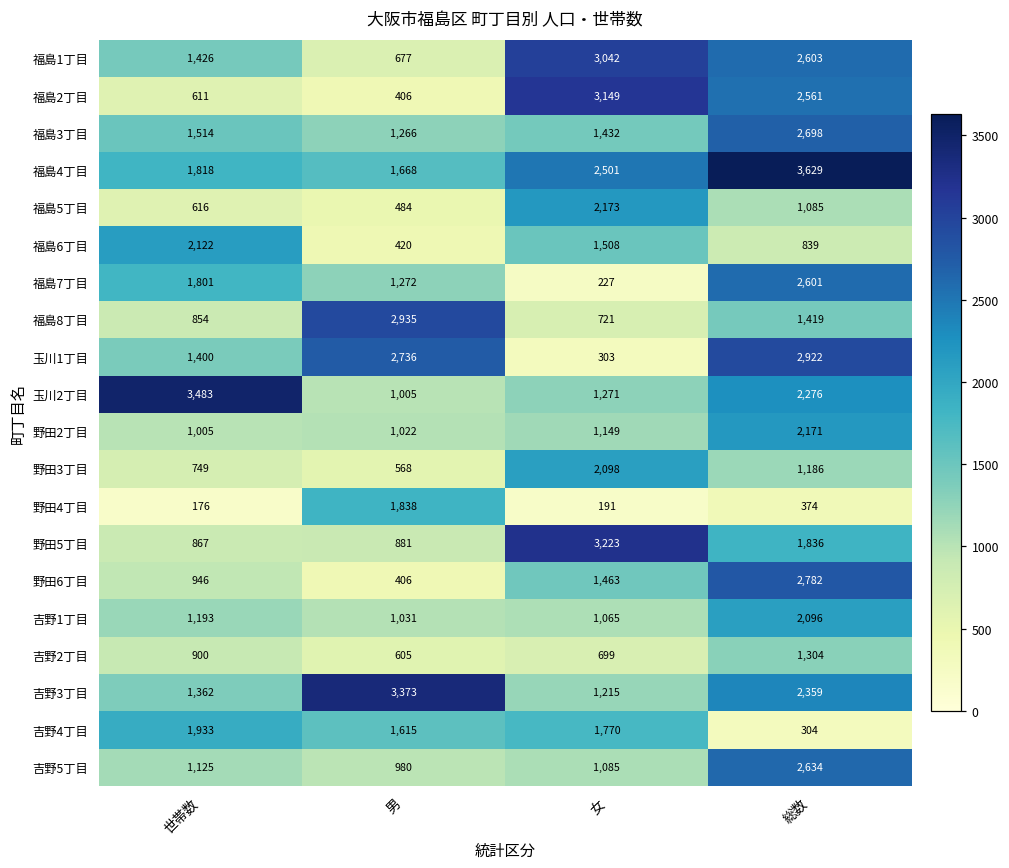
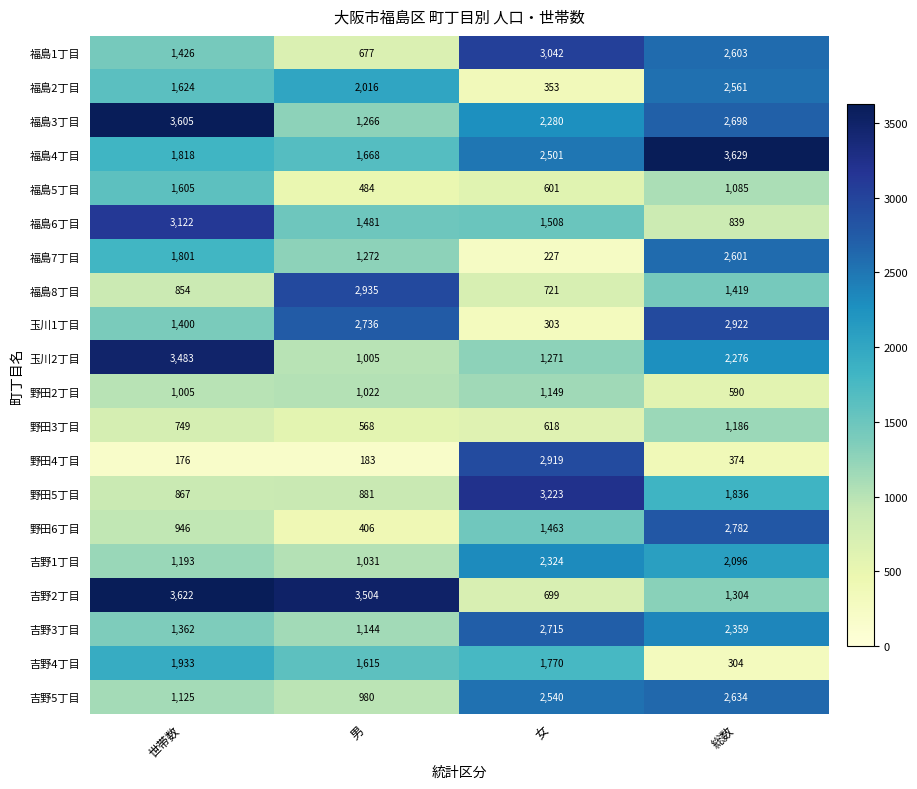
福島2丁目, 世帯数: 611 -> 1,624
福島2丁目, 男: 406 -> 2,016
福島2丁目, 女: 3,149 -> 353
福島3丁目, 世帯数: 1,514 -> 3,605
福島3丁目, 女: 1,432 -> 2,280
福島5丁目, 世帯数: 616 -> 1,605
福島5丁目, 女: 2,173 -> 601
福島6丁目, 世帯数: 2,122 -> 3,122
福島6丁目, 男: 420 -> 1,481
野田2丁目, 総数: 2,171 -> 590
野田3丁目, 女: 2,098 -> 618
野田4丁目, 男: 1,838 -> 183
野田4丁目, 女: 191 -> 2,919
吉野1丁目, 女: 1,065 -> 2,324
吉野2丁目, 世帯数: 900 -> 3,622
吉野2丁目, 男: 605 -> 3,504
吉野3丁目, 男: 3,373 -> 1,144
吉野3丁目, 女: 1,215 -> 2,715
吉野5丁目, 女: 1,085 -> 2,540
